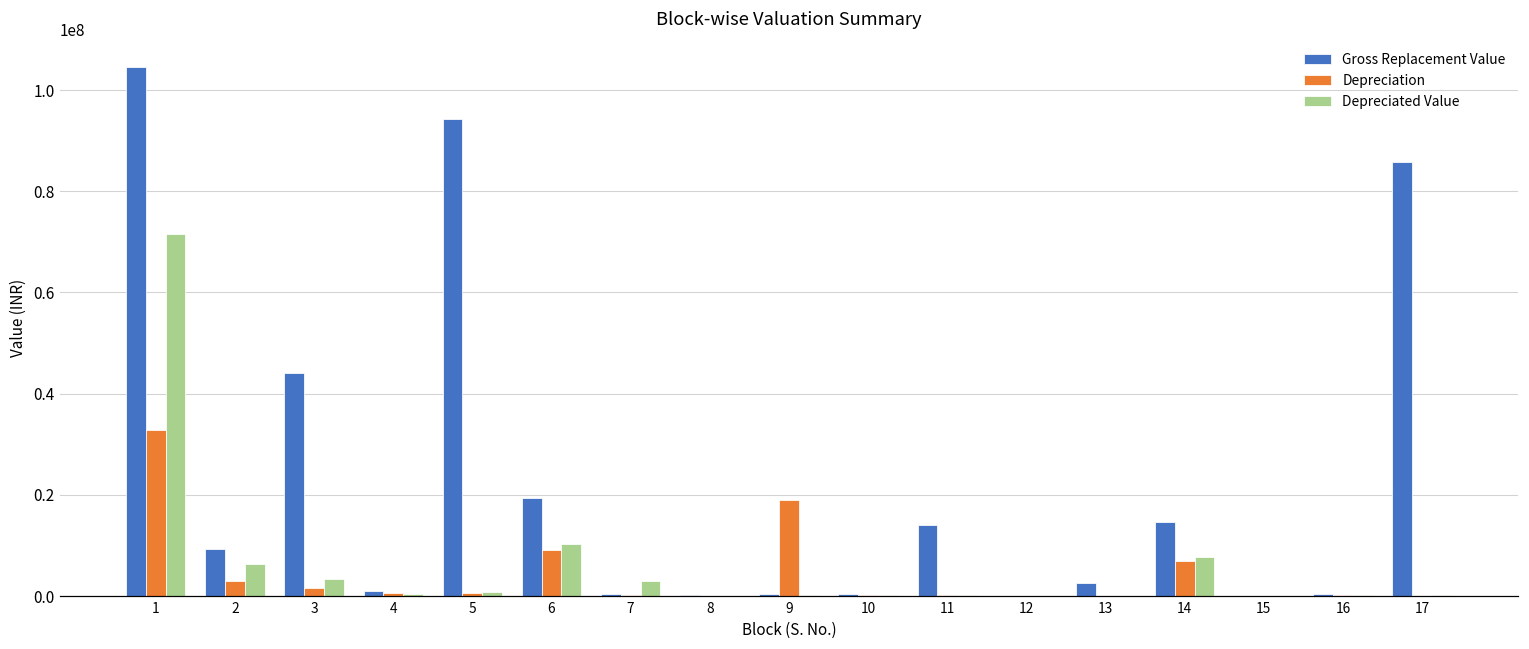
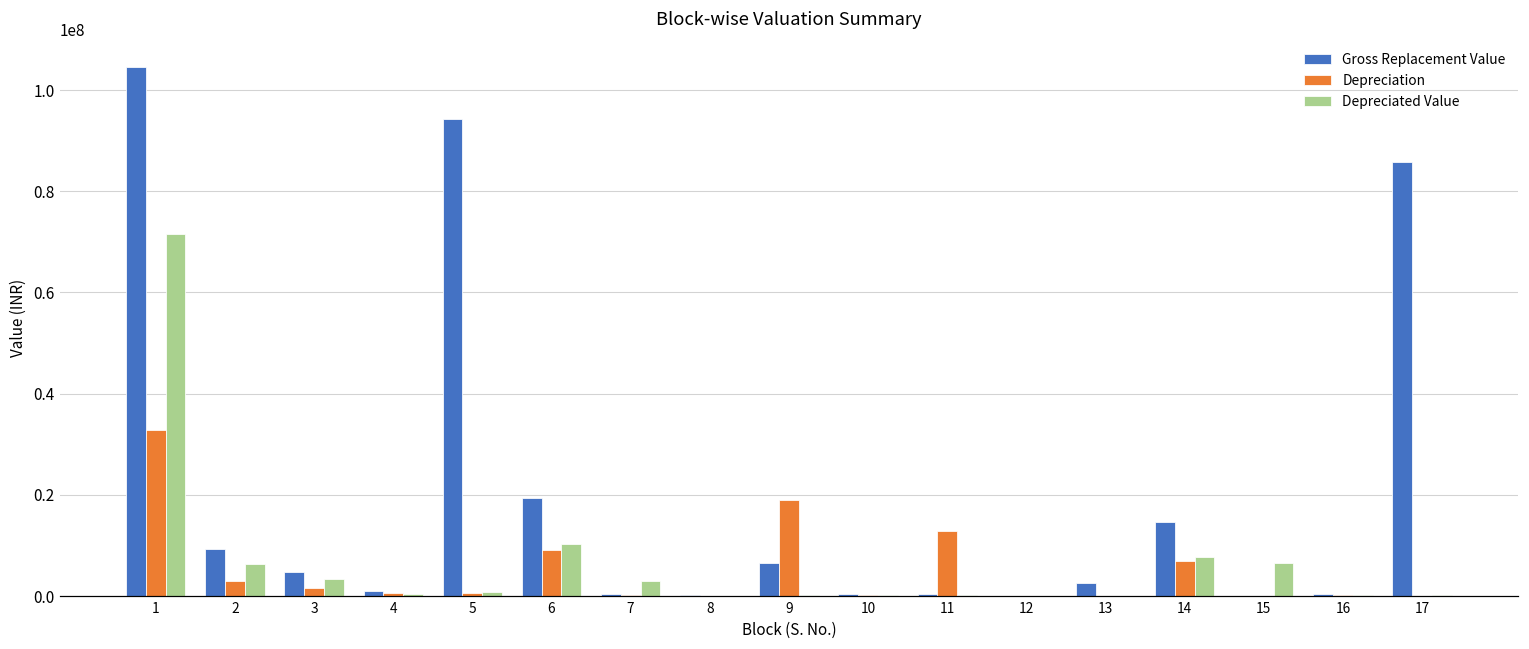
Gross Replacement Value, 3: 44000000 -> 5000000
Gross Replacement Value, 9: 0 -> 7000000
Gross Replacement Value, 11: 14000000 -> 0
Depreciation, 11: 0 -> 13000000
Depreciated Value, 15: 0 -> 6000000
